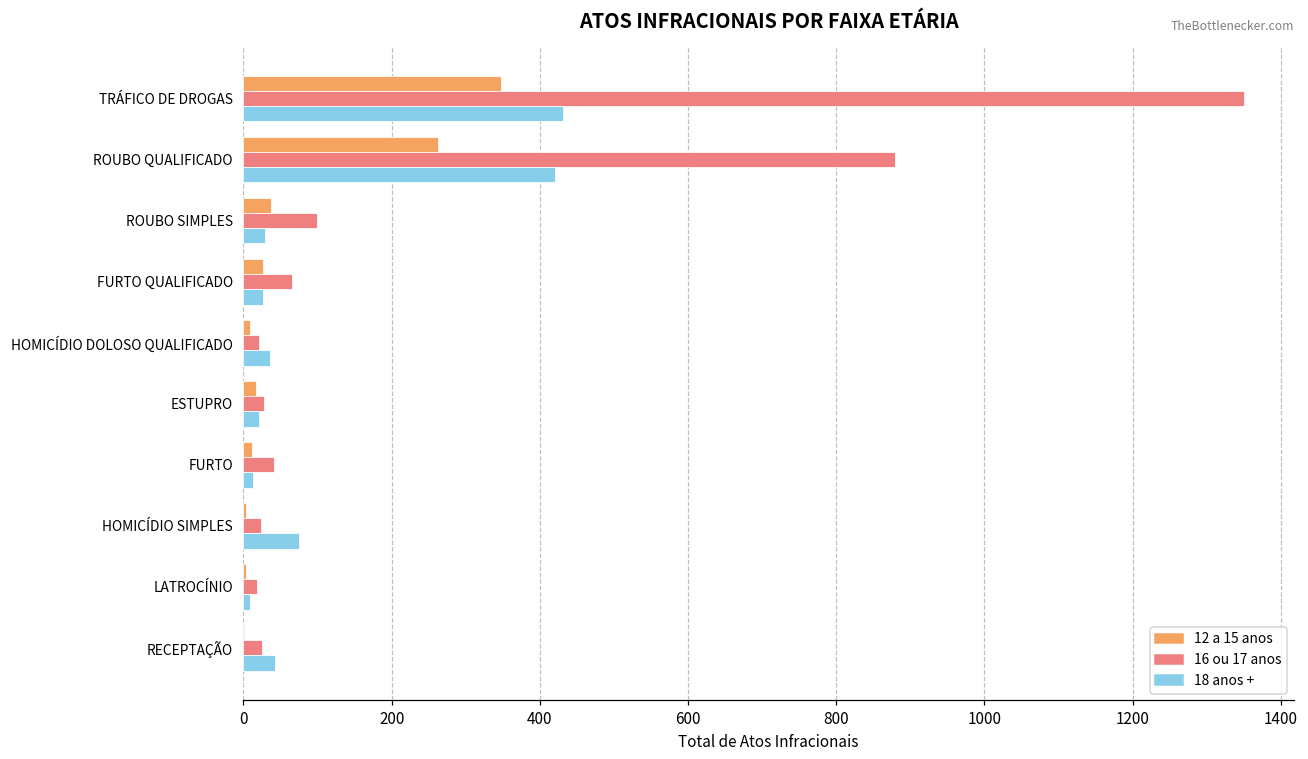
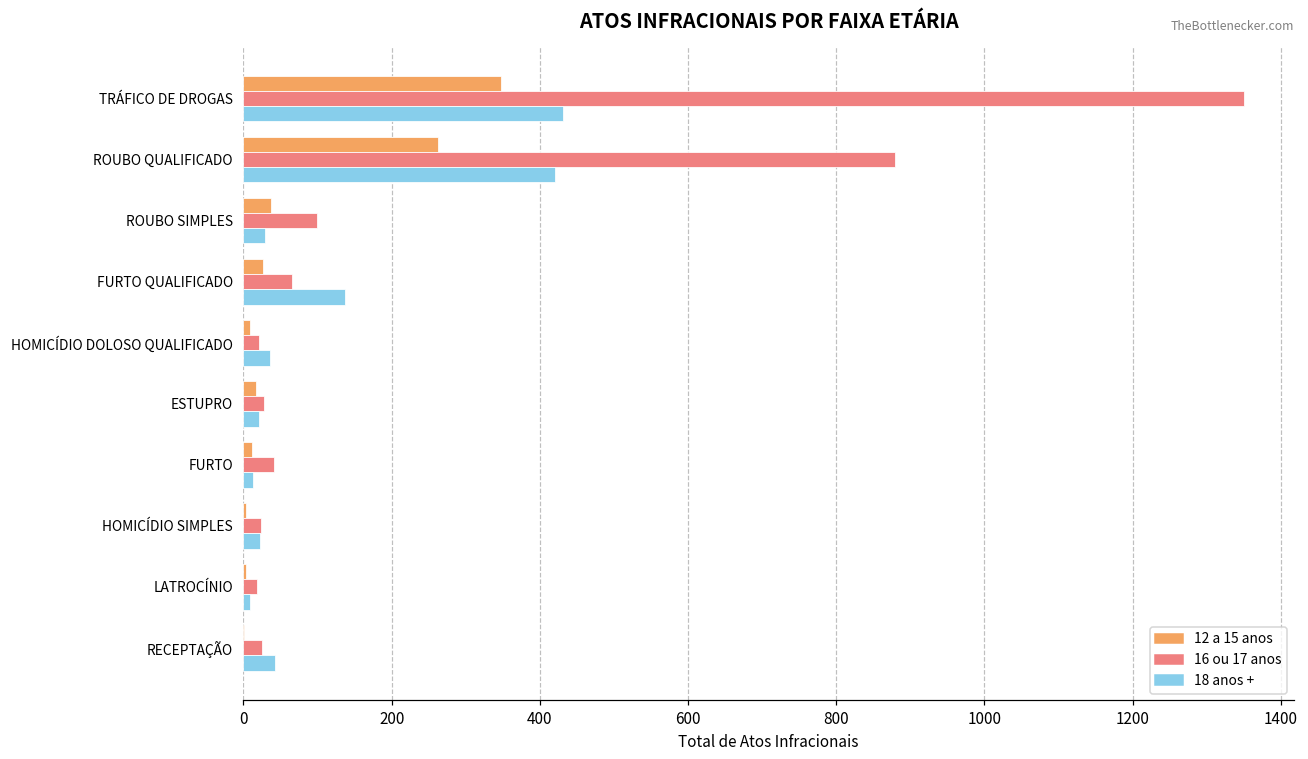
18 anos +, FURTO QUALIFICADO: 30 -> 140
18 anos +, HOMICÍDIO SIMPLES: 80 -> 20
